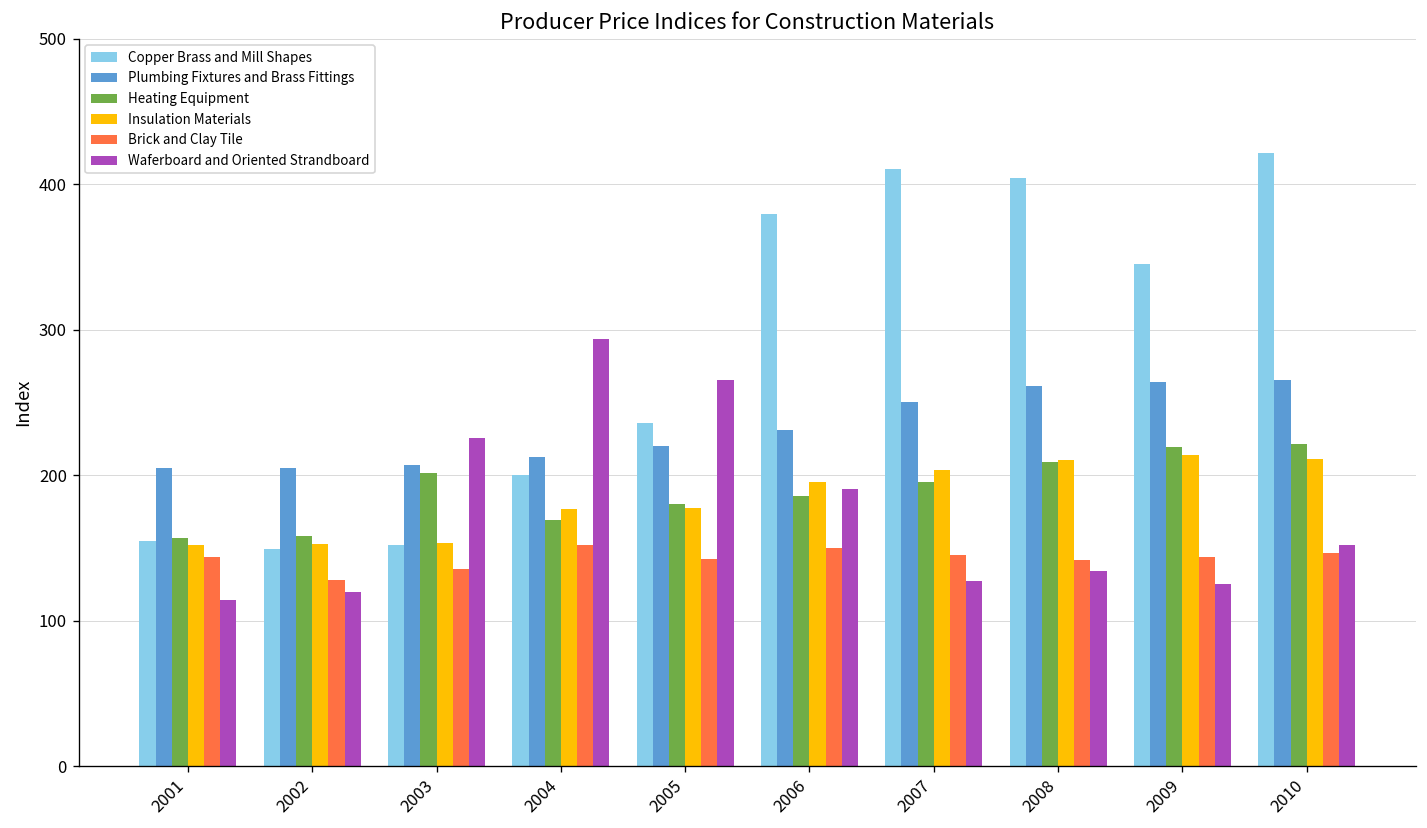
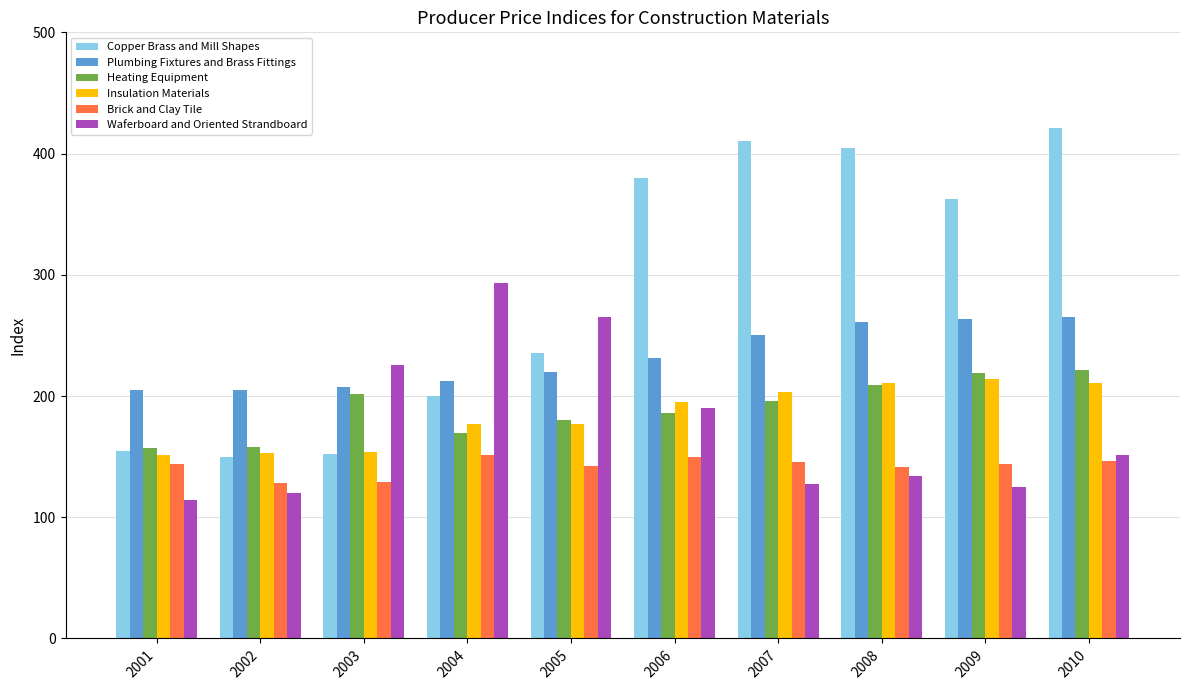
Brick and Clay Tile, 2003: 135 -> 129
Copper Brass and Mill Shapes, 2009: 346 -> 363
